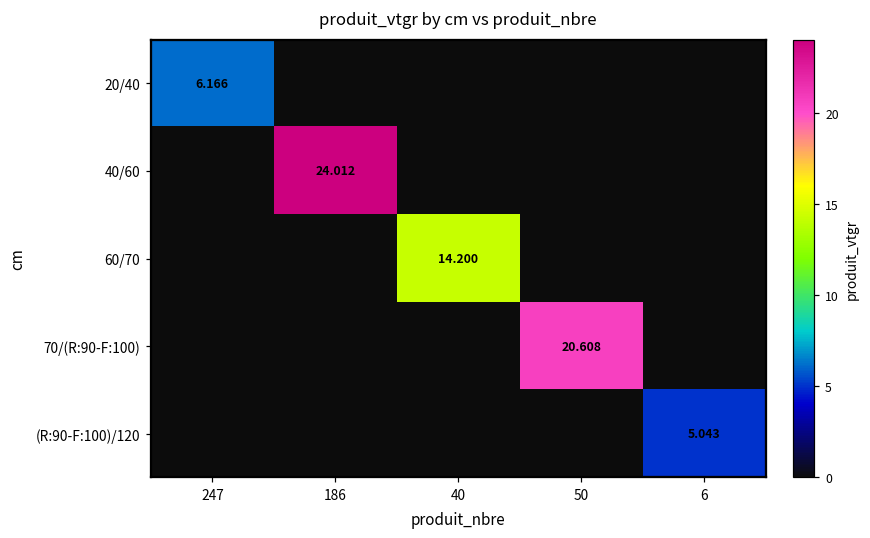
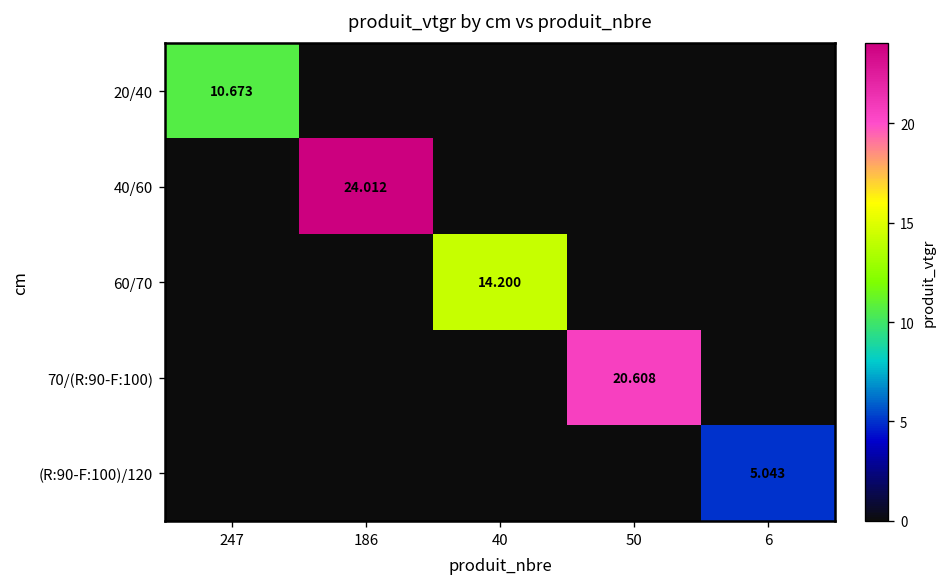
20/40, 247: 6.166 -> 10.673
